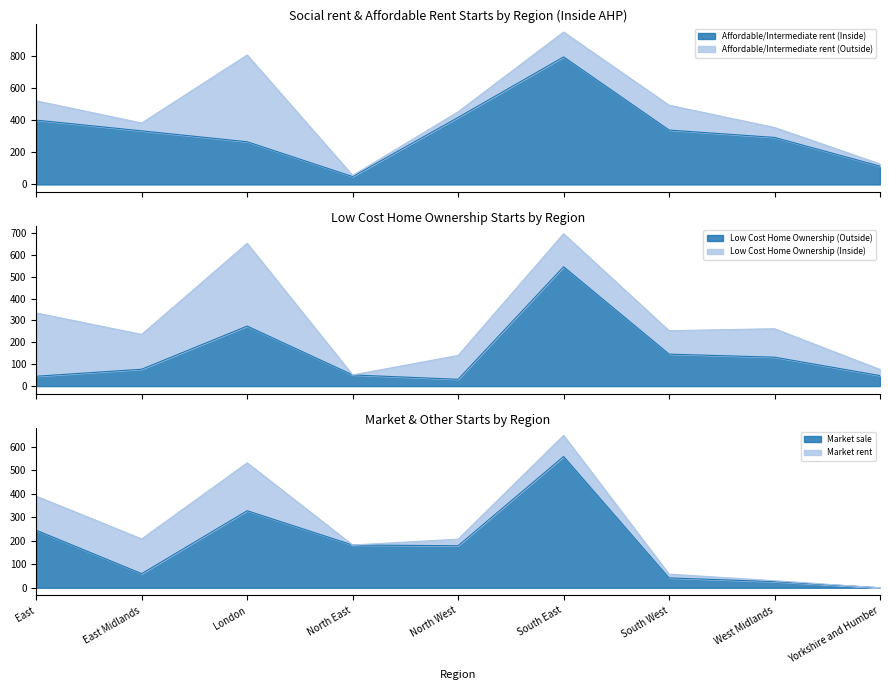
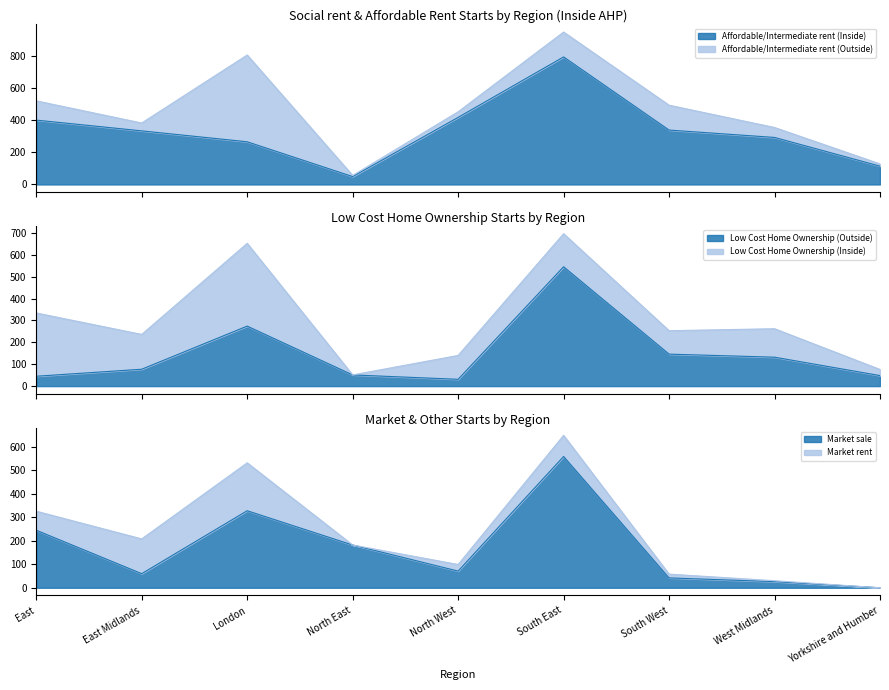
Market & Other Starts by Region, Market rent, East: 150 -> 80
Market & Other Starts by Region, Market sale, North West: 180 -> 70
